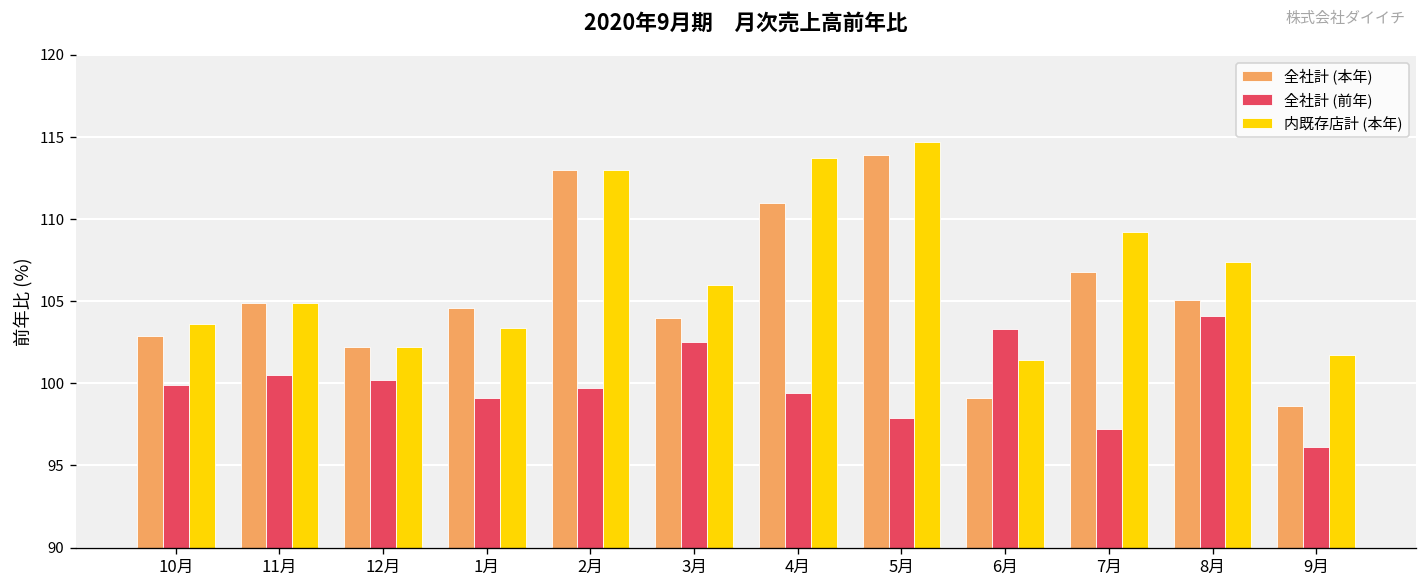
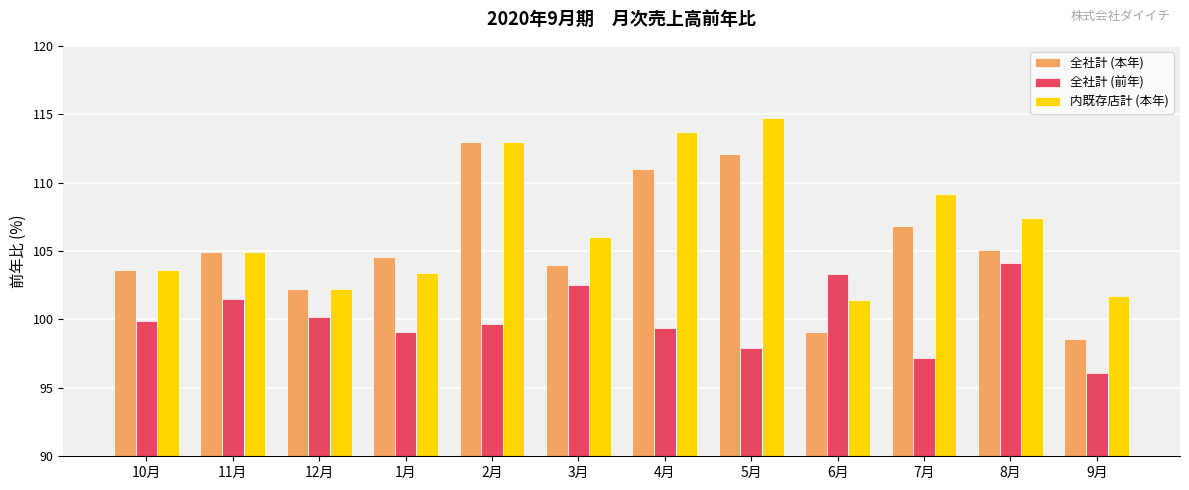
全社計 (本年), 10月: 102.9 -> 103.6
全社計 (前年), 11月: 100.5 -> 101.5
全社計 (本年), 5月: 113.9 -> 112.1
